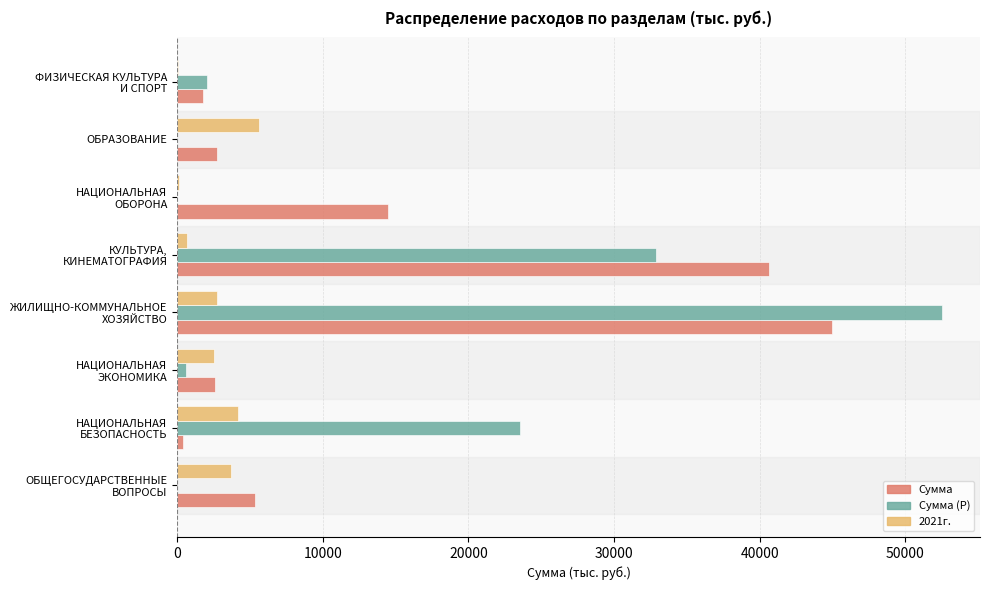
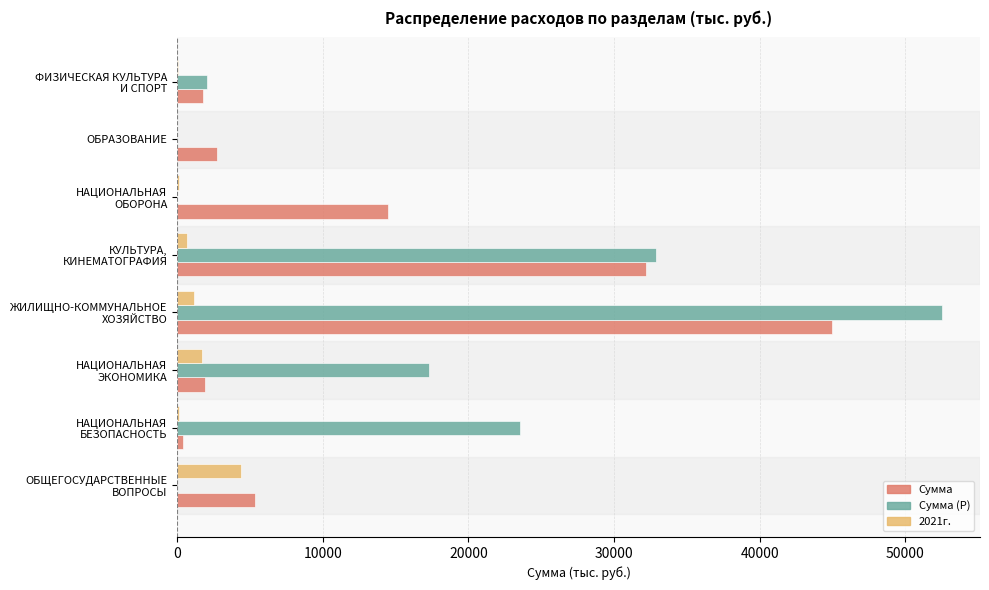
2021г., ОБРАЗОВАНИЕ: 5600 -> 0
Сумма, КУЛЬТУРА, КИНЕМАТОГРАФИЯ: 40600 -> 32200
2021г., ЖИЛИЩНО-КОММУНАЛЬНОЕ ХОЗЯЙСТВО: 2800 -> 1100
2021г., НАЦИОНАЛЬНАЯ ЭКОНОМИКА: 2500 -> 1700
Сумма (Р), НАЦИОНАЛЬНАЯ ЭКОНОМИКА: 600 -> 17300
Сумма, НАЦИОНАЛЬНАЯ ЭКОНОМИКА: 2600 -> 1900
2021г., НАЦИОНАЛЬНАЯ БЕЗОПАСНОСТЬ: 4200 -> 200
2021г., ОБЩЕГОСУДАРСТВЕННЫЕ ВОПРОСЫ: 3700 -> 4400
